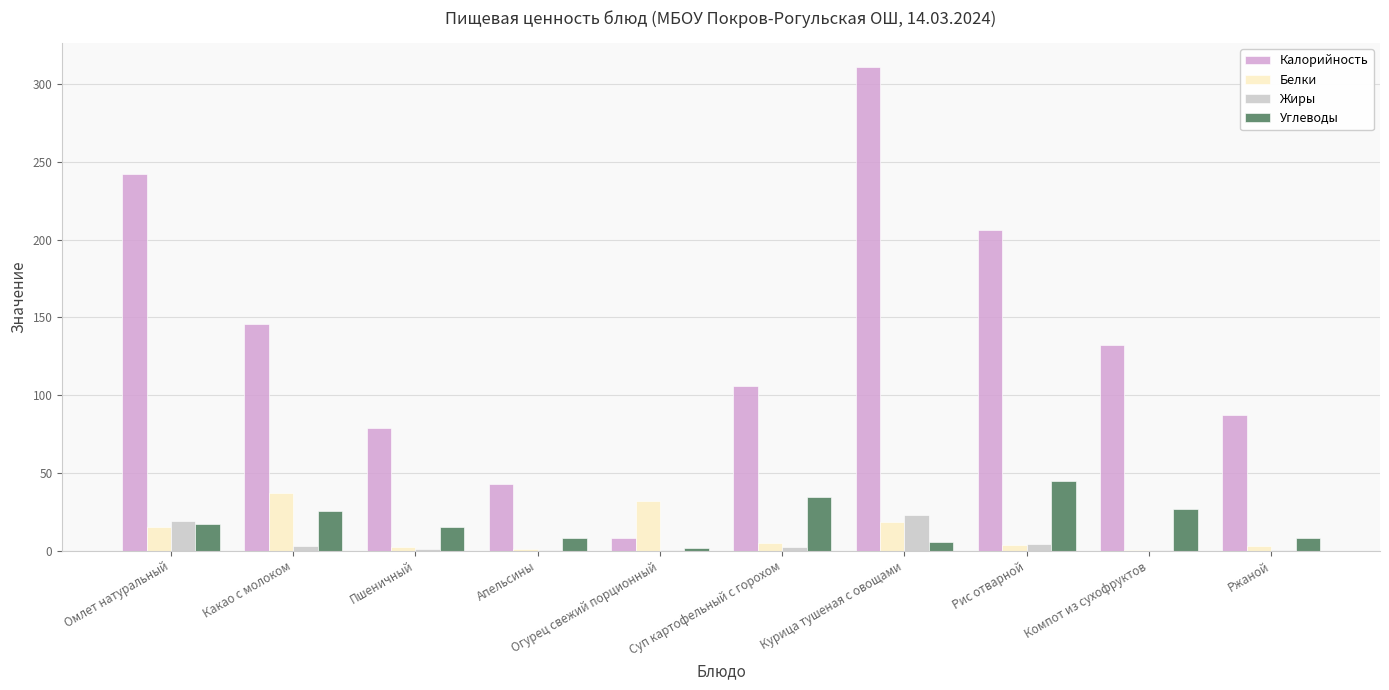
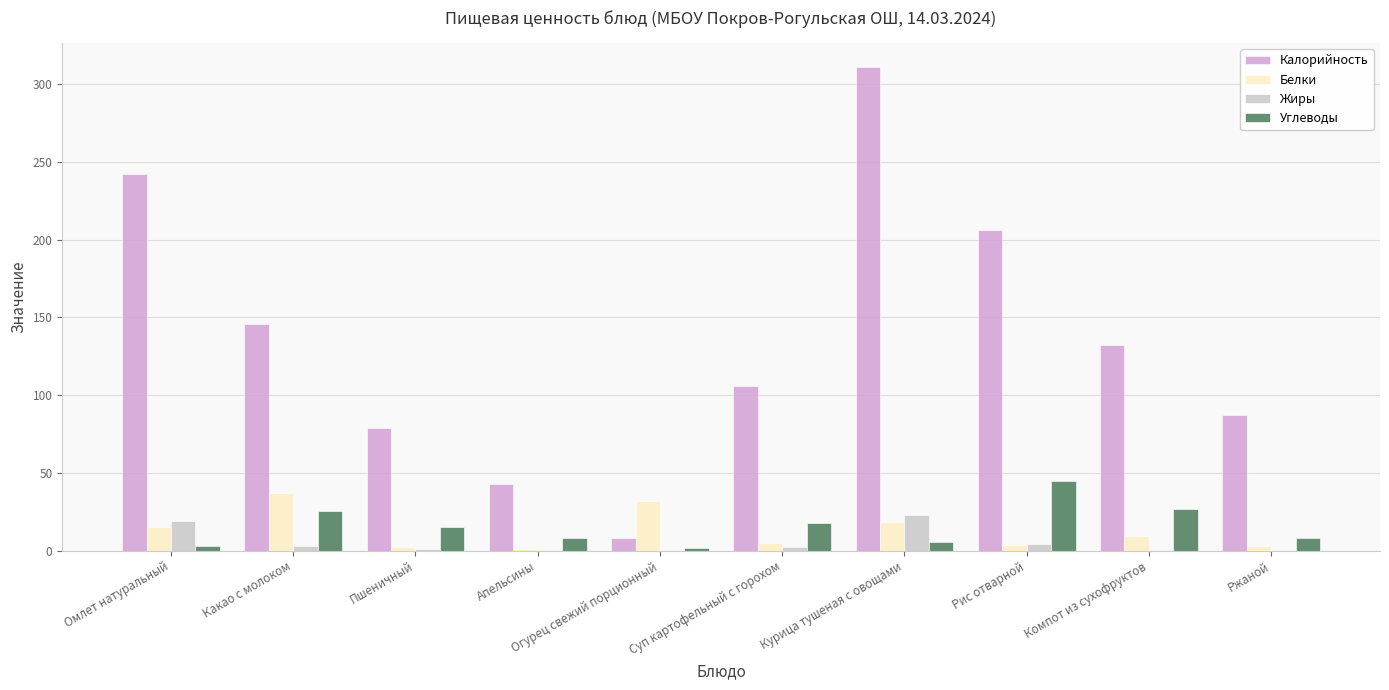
Углеводы, Омлет натуральный: 17 -> 3
Углеводы, Суп картофельный с горохом: 35 -> 18
Белки, Компот из сухофруктов: 1 -> 9
